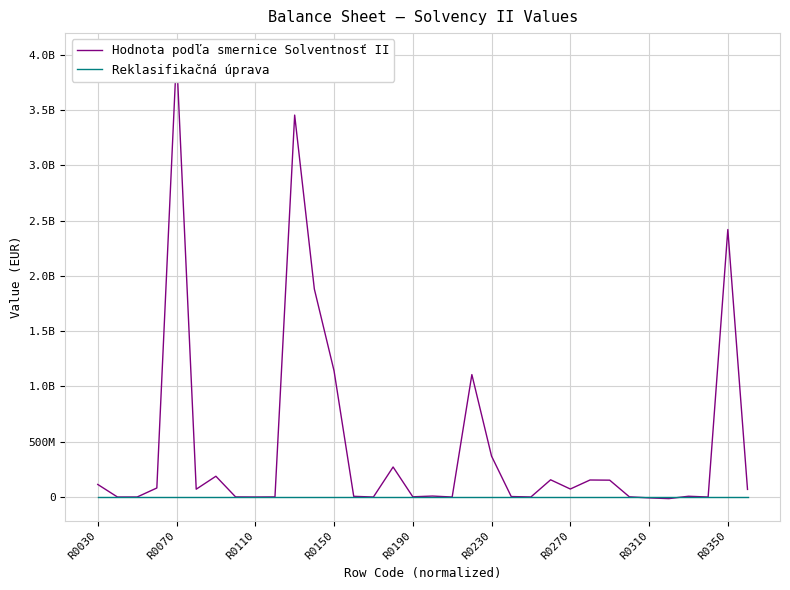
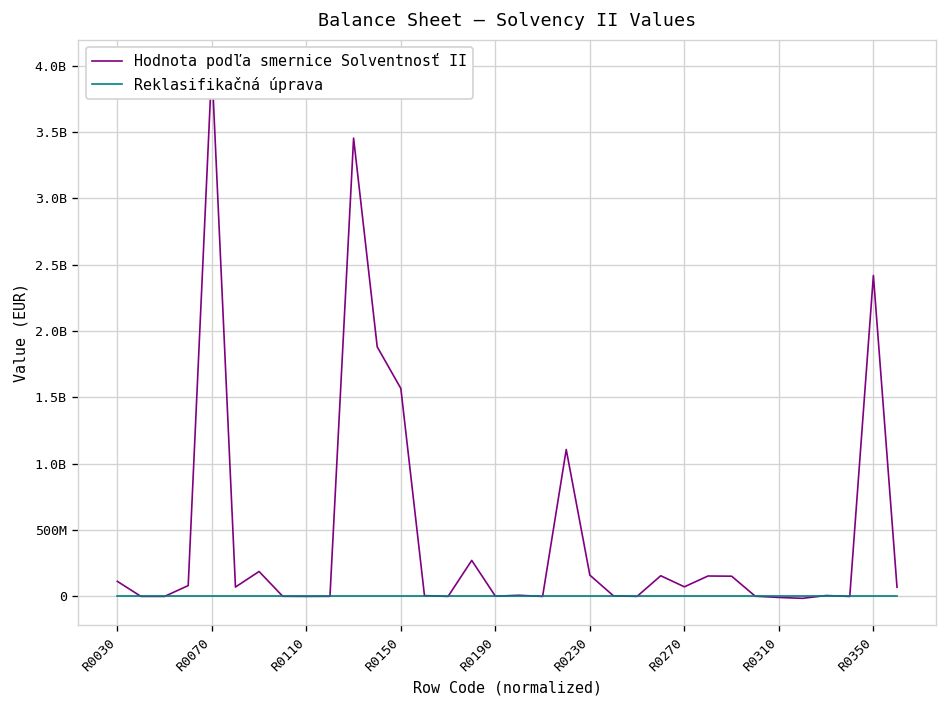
Hodnota podľa smernice Solventnosť II, R0150: 1140000000 -> 1570000000
Hodnota podľa smernice Solventnosť II, R0230: 370000000 -> 160000000
